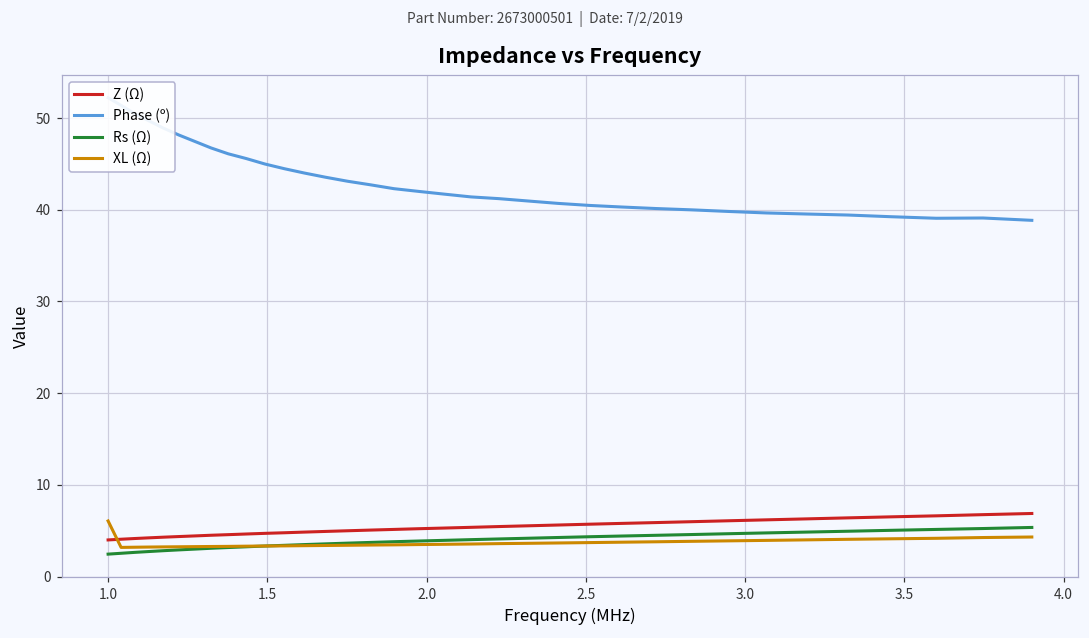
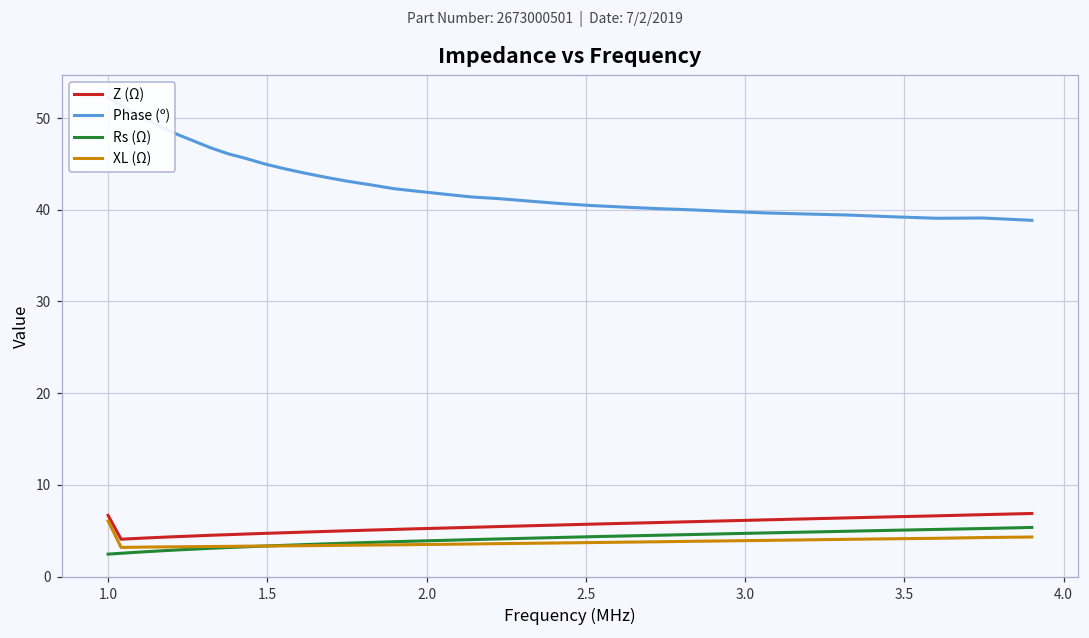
Z (Ω), 1.0: 4 -> 7
